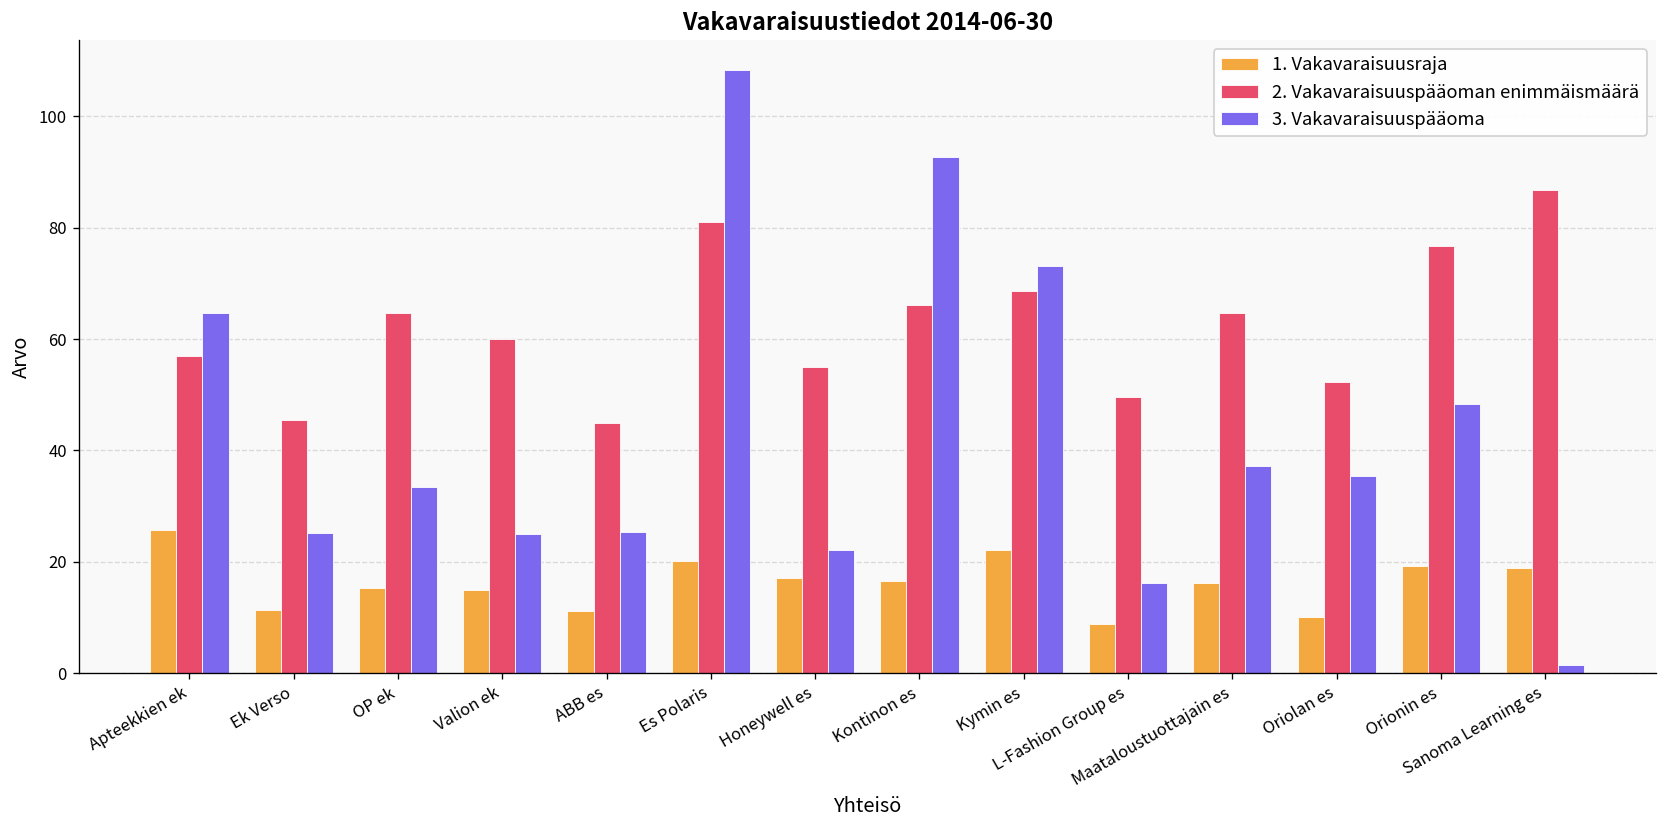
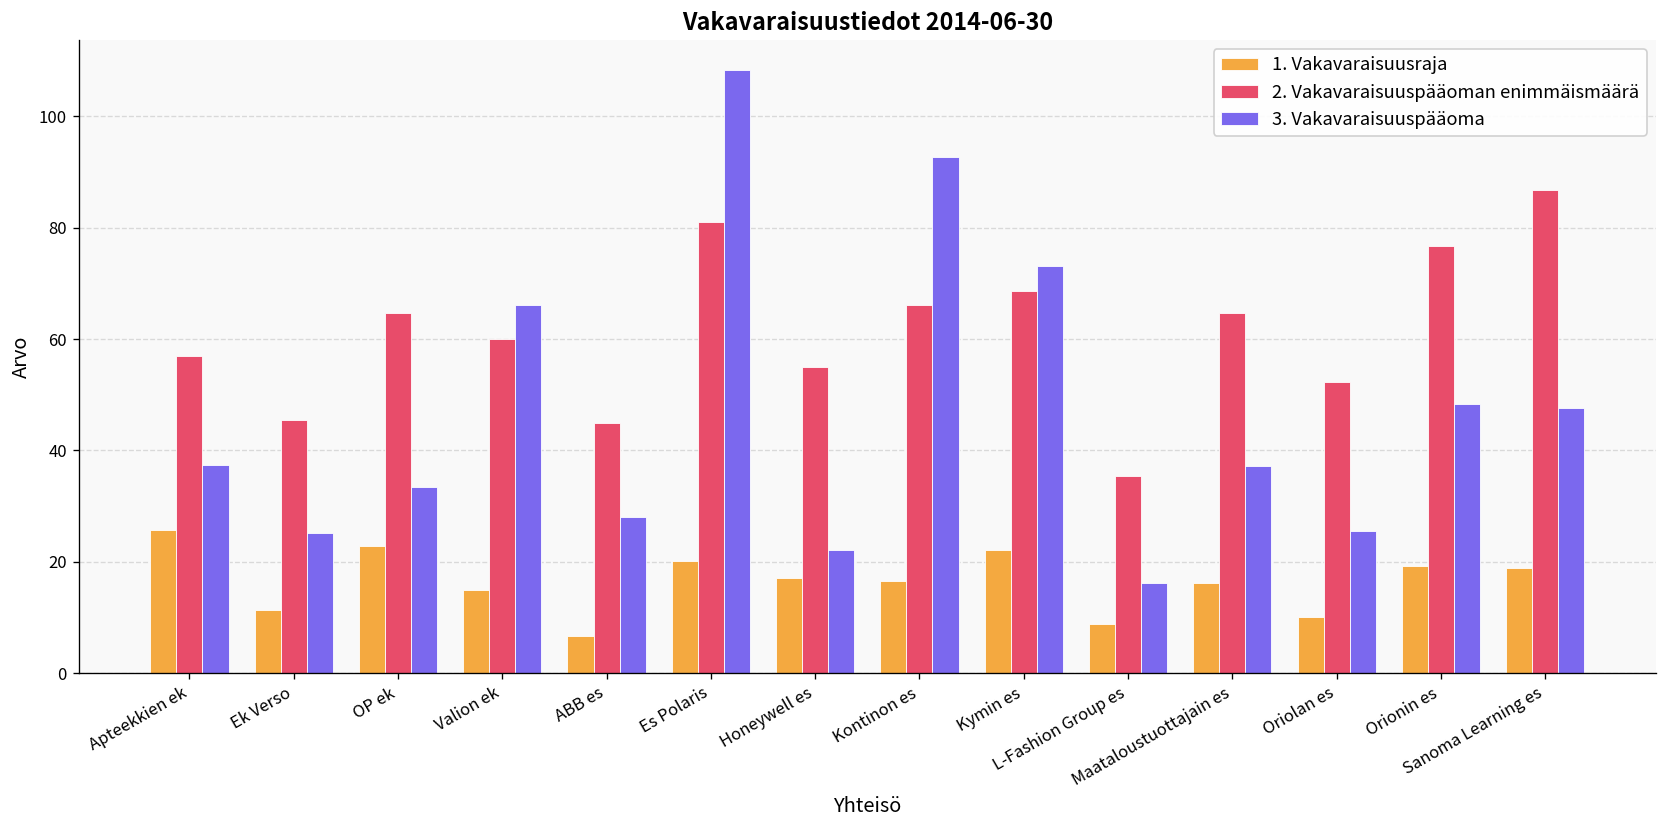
3. Vakavaraisuuspääoma, Apteekkien ek: 65 -> 37
1. Vakavaraisuusraja, OP ek: 15 -> 23
3. Vakavaraisuuspääoma, Valion ek: 25 -> 66
1. Vakavaraisuusraja, ABB es: 11 -> 7
3. Vakavaraisuuspääoma, ABB es: 25 -> 28
2. Vakavaraisuuspääoman enimmäismäärä, L-Fashion Group es: 50 -> 35
3. Vakavaraisuuspääoma, Oriolan es: 35 -> 26
3. Vakavaraisuuspääoma, Sanoma Learning es: 1 -> 48
